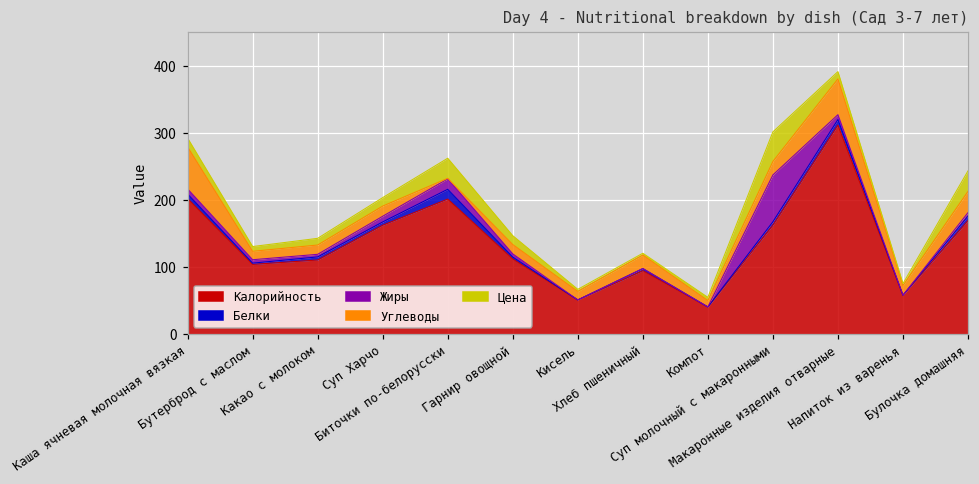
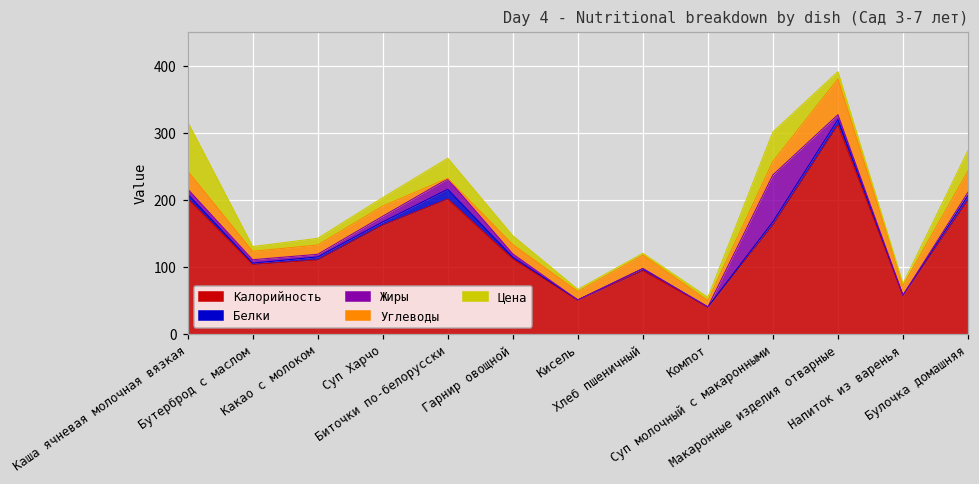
Углеводы, Каша ячневая молочная вязкая: 60 -> 30
Цена, Каша ячневая молочная вязкая: 10 -> 70
Калорийность, Булочка домашняя: 170 -> 200
